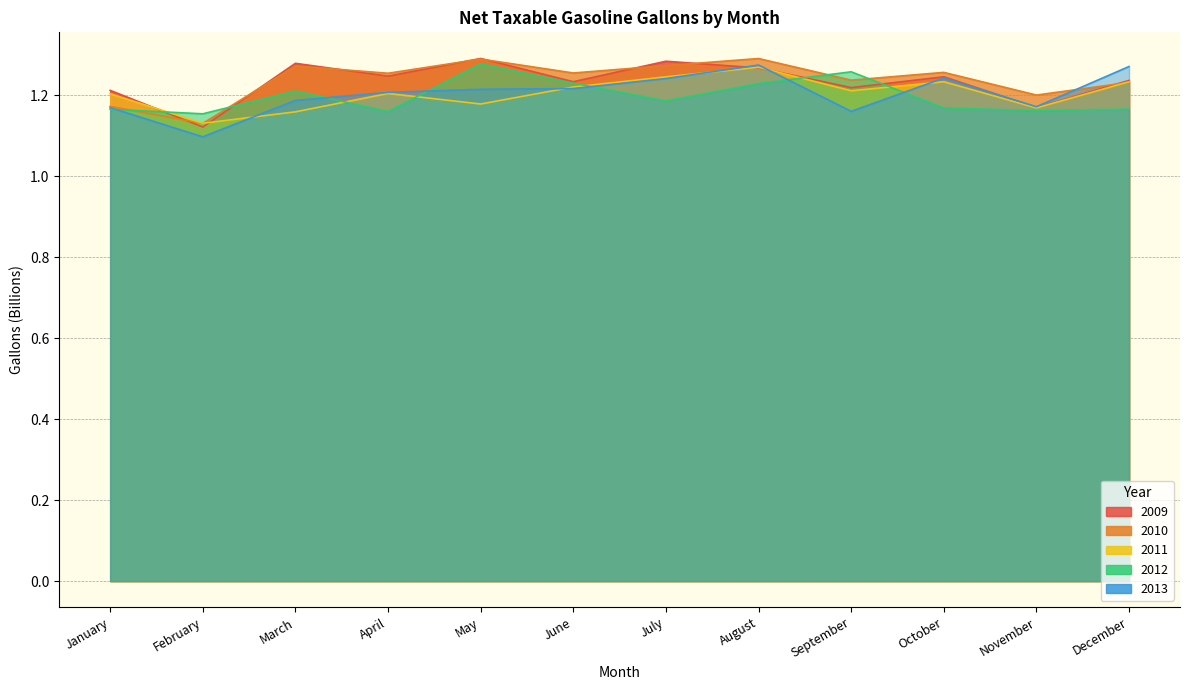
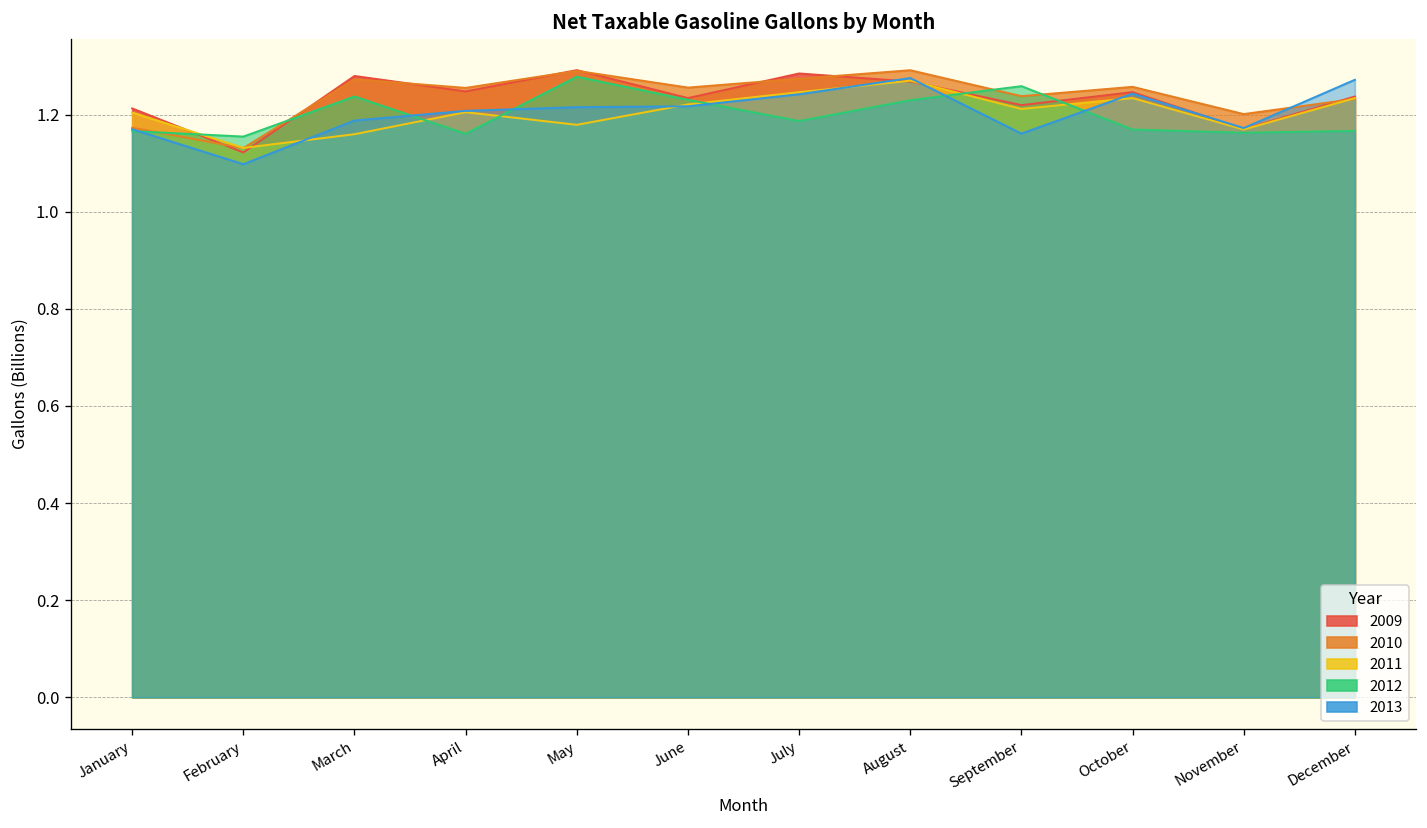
2012, March: 1.21 -> 1.24
